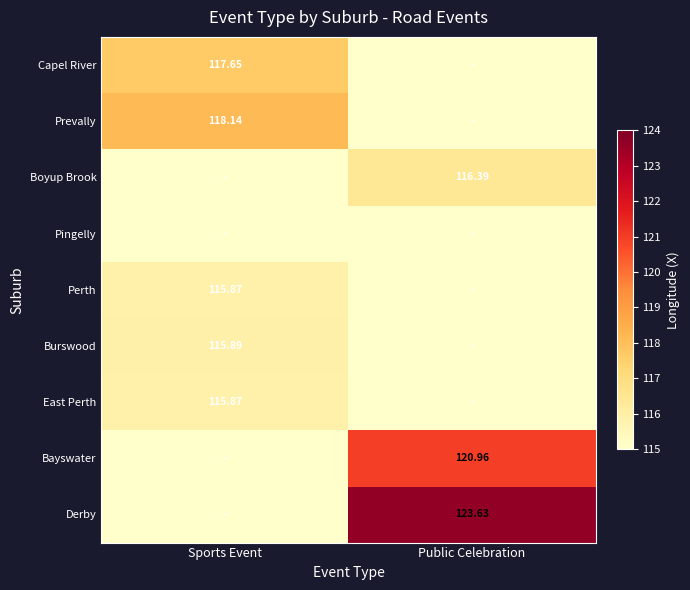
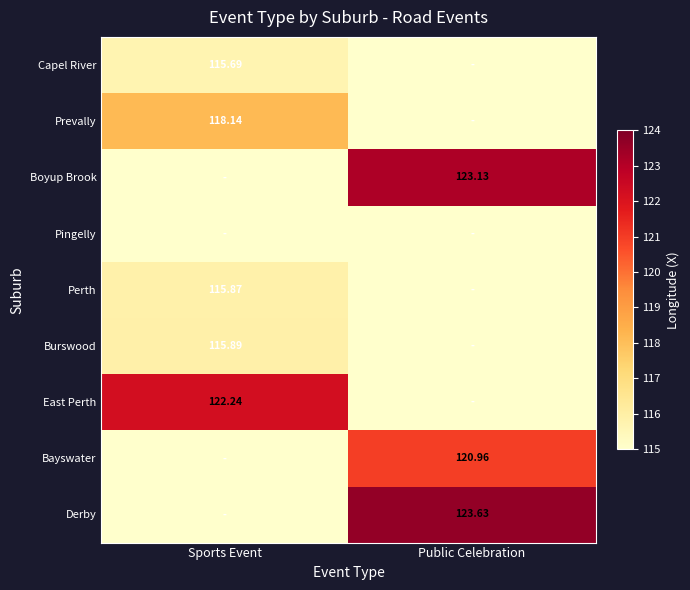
Capel River, Sports Event: 117.65 -> 115.69
Boyup Brook, Public Celebration: 116.39 -> 123.13
East Perth, Sports Event: 115.87 -> 122.24
